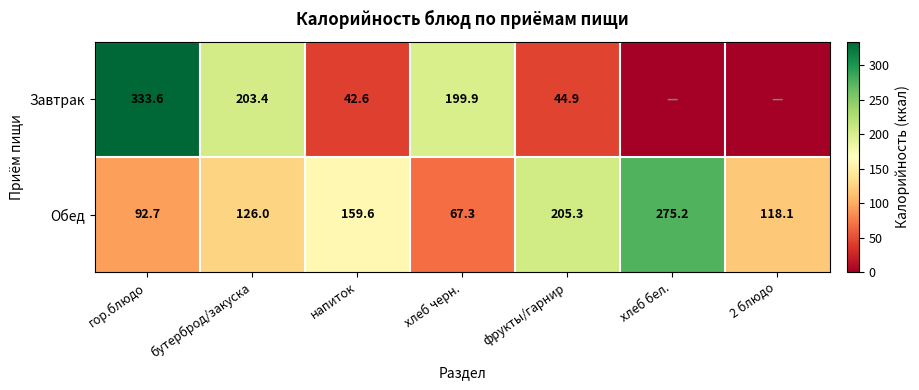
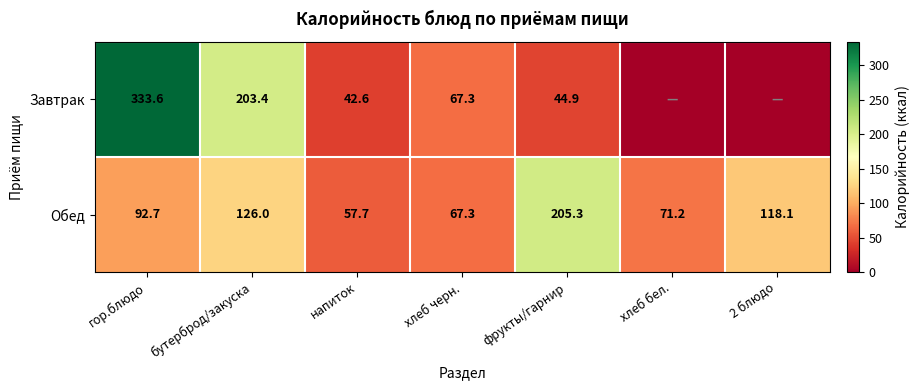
Завтрак, хлеб черн.: 199.9 -> 67.3
Обед, напиток: 159.6 -> 57.7
Обед, хлеб бел.: 275.2 -> 71.2
